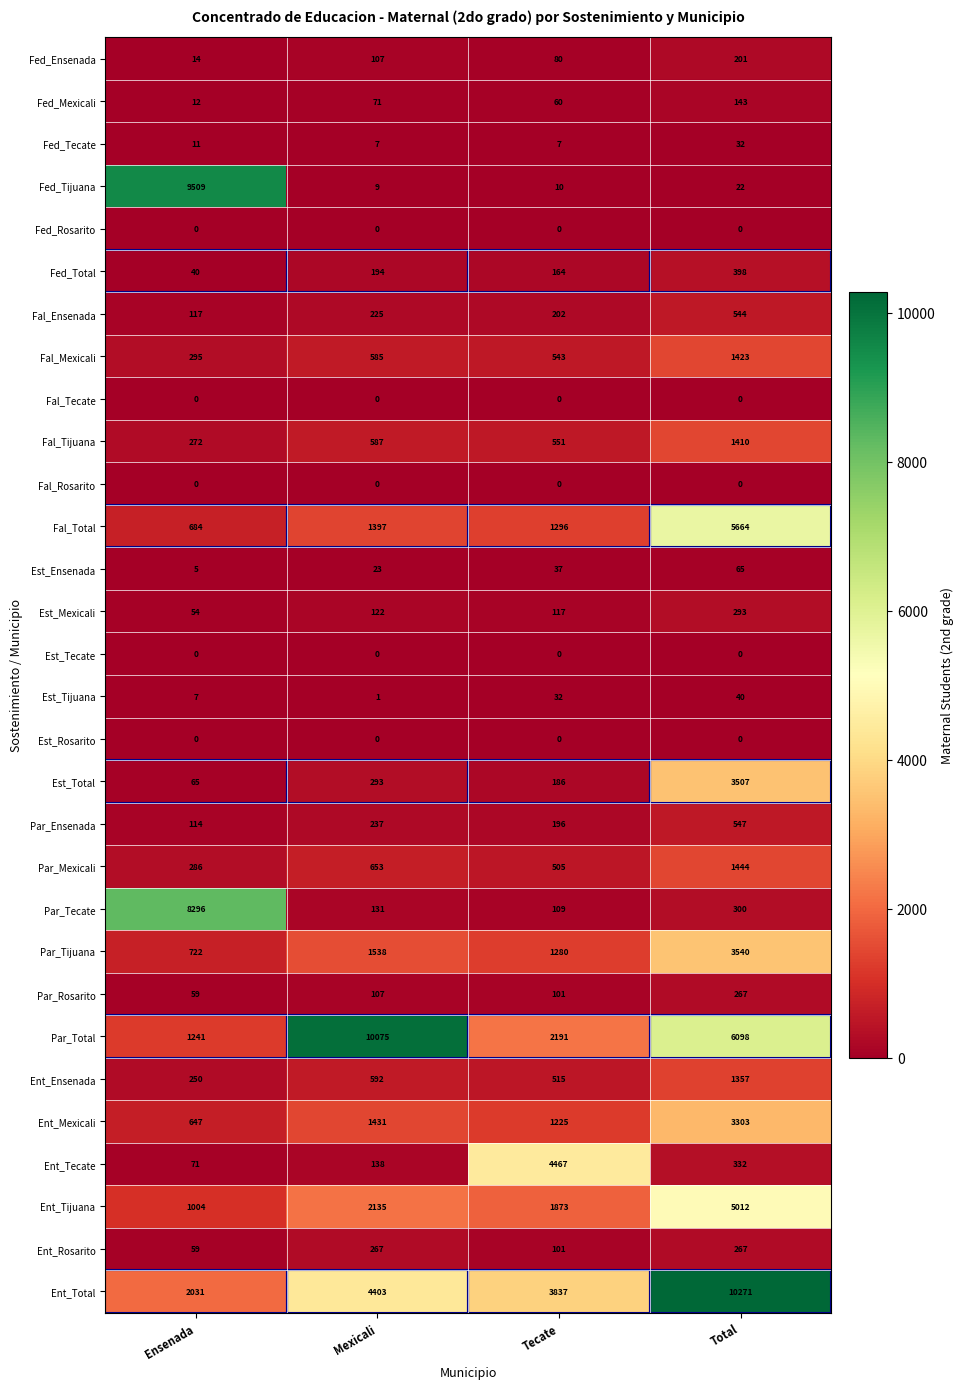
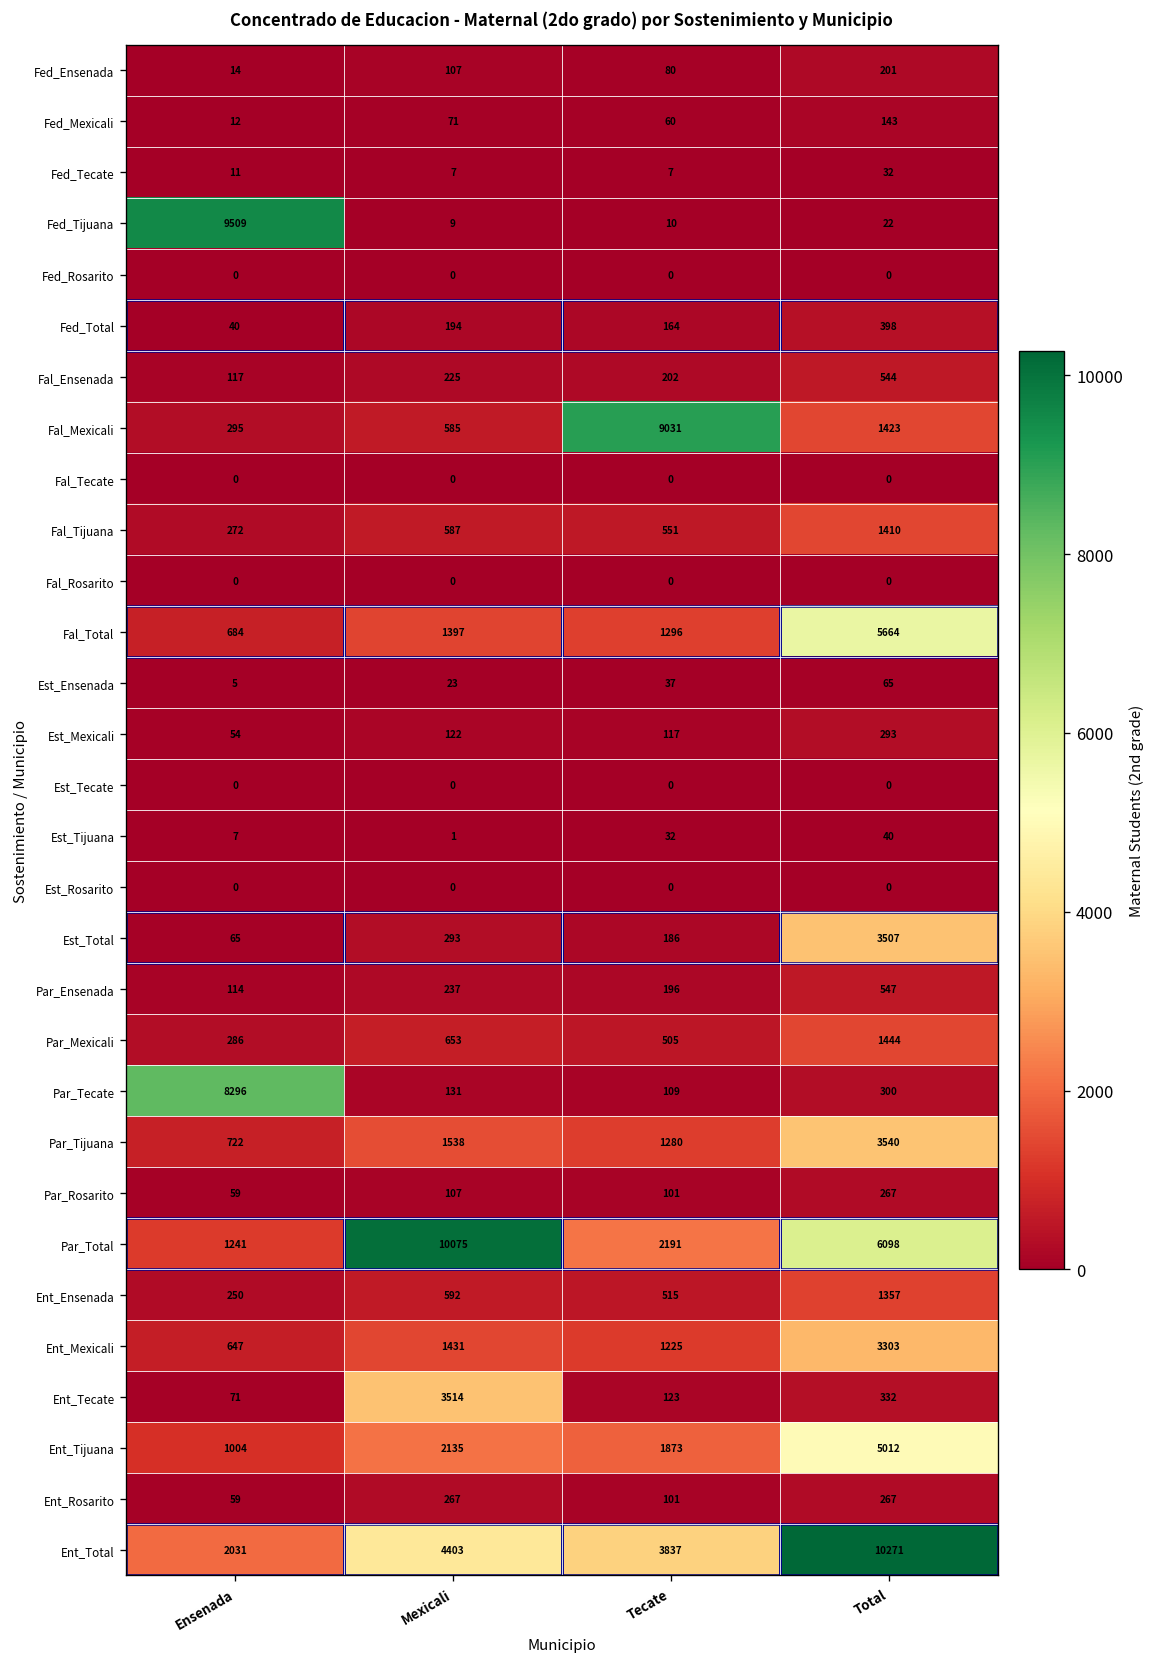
Fal_Mexicali, Tecate: 543 -> 9031
Ent_Tecate, Mexicali: 138 -> 3514
Ent_Tecate, Tecate: 4467 -> 123
